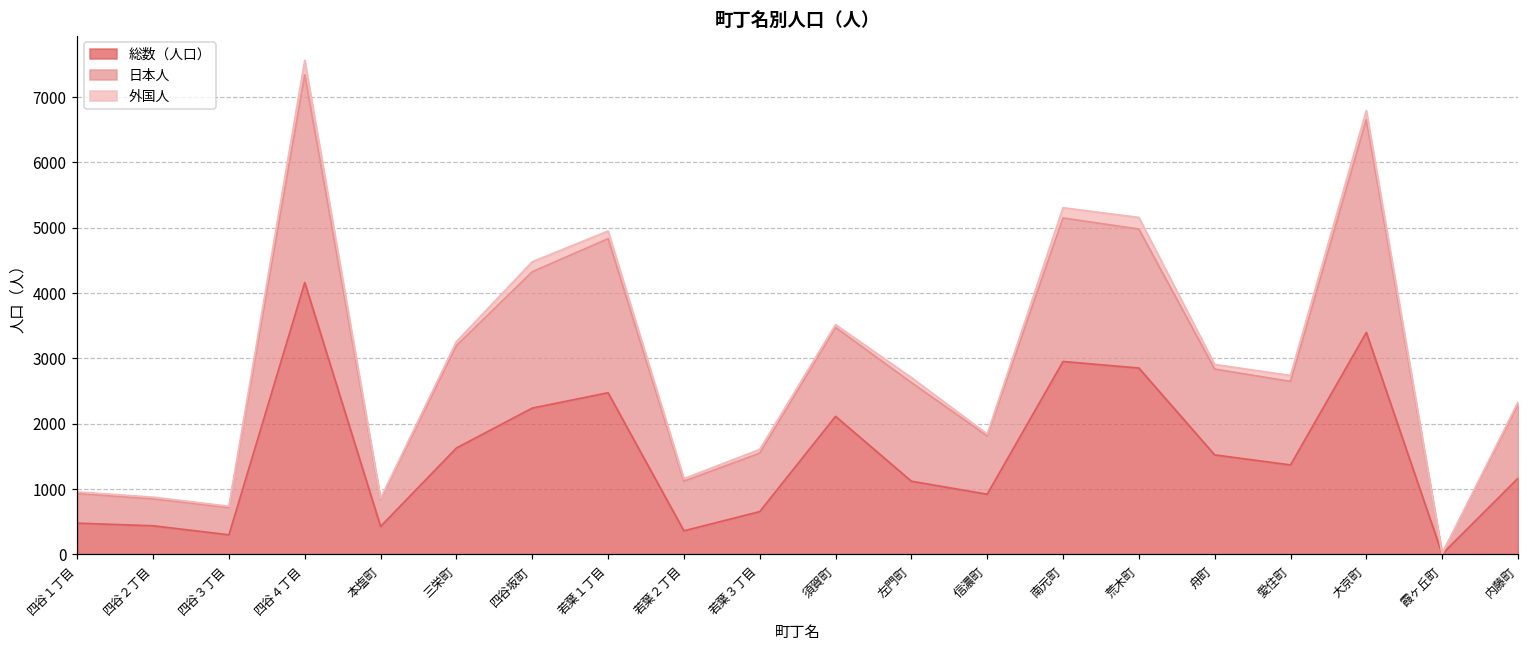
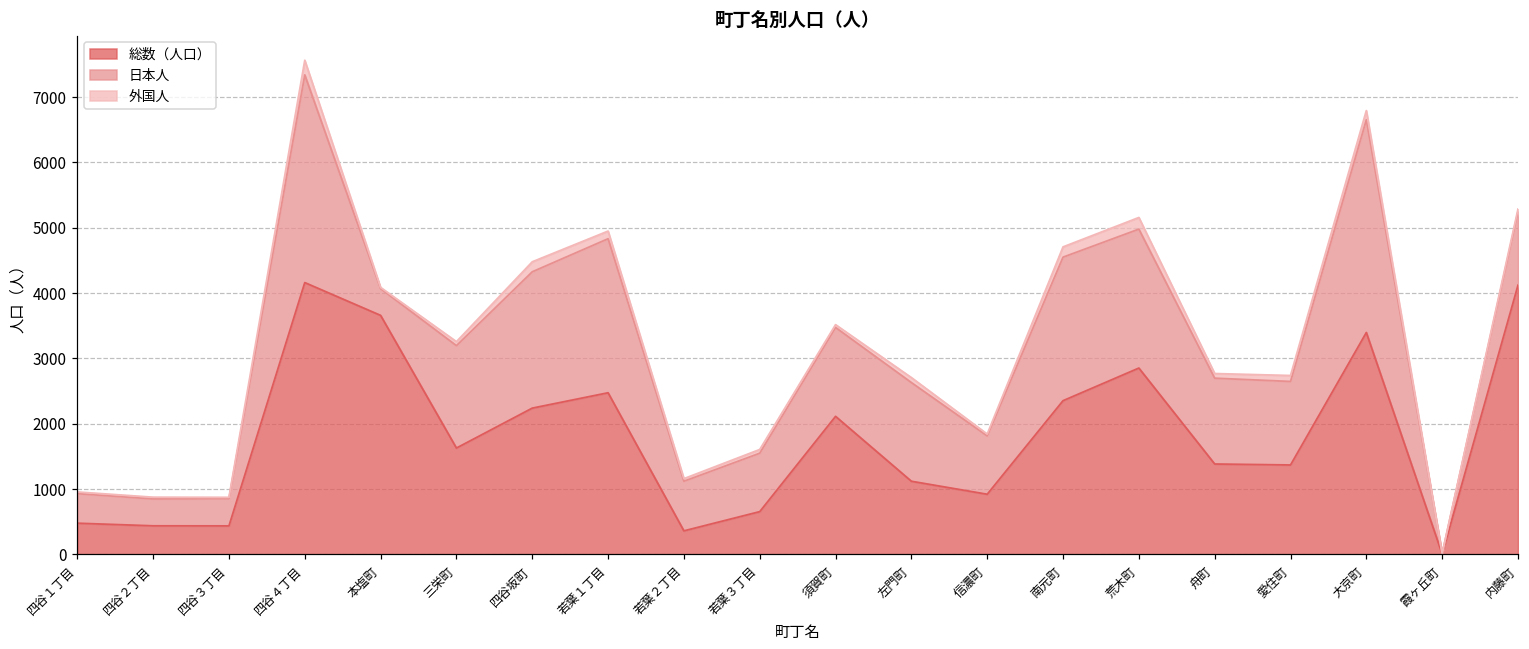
総数（人口）, 四谷３丁目: 300 -> 400
総数（人口）, 本塩町: 400 -> 3700
総数（人口）, 南元町: 3000 -> 2400
総数（人口）, 舟町: 1500 -> 1400
総数（人口）, 内藤町: 1200 -> 4100
